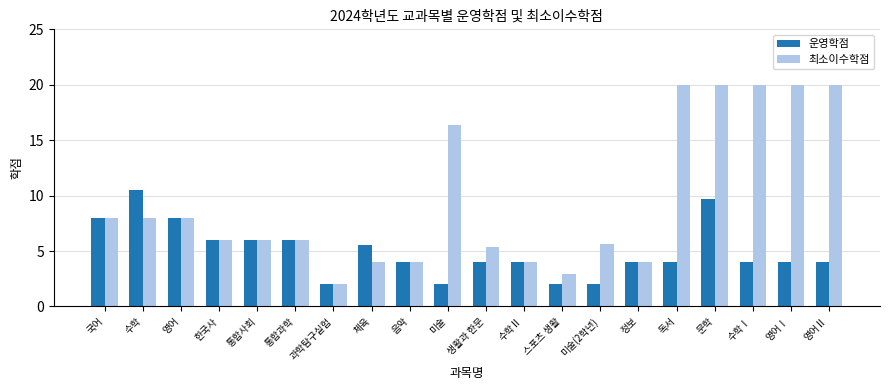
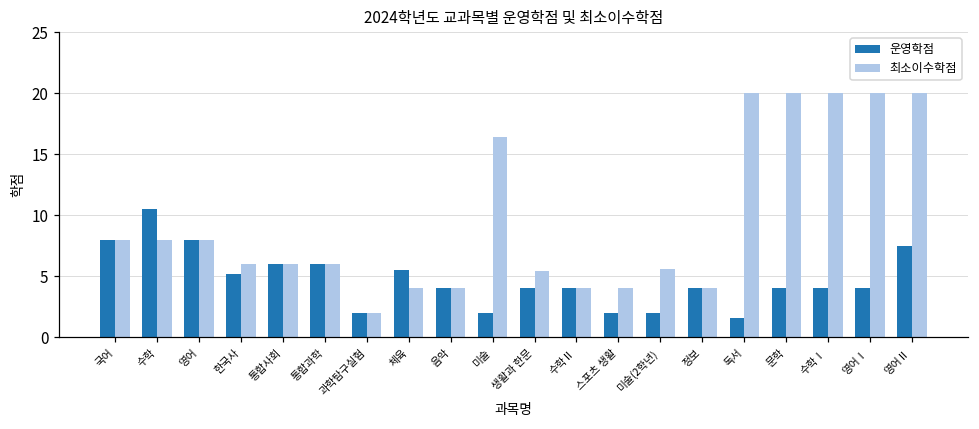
운영학점, 한국사: 6.0 -> 5.2
최소이수학점, 스포츠 생활: 2.9 -> 4.0
운영학점, 독서: 4.0 -> 1.6
운영학점, 문학: 9.7 -> 4.0
운영학점, 영어Ⅱ: 4.0 -> 7.5
